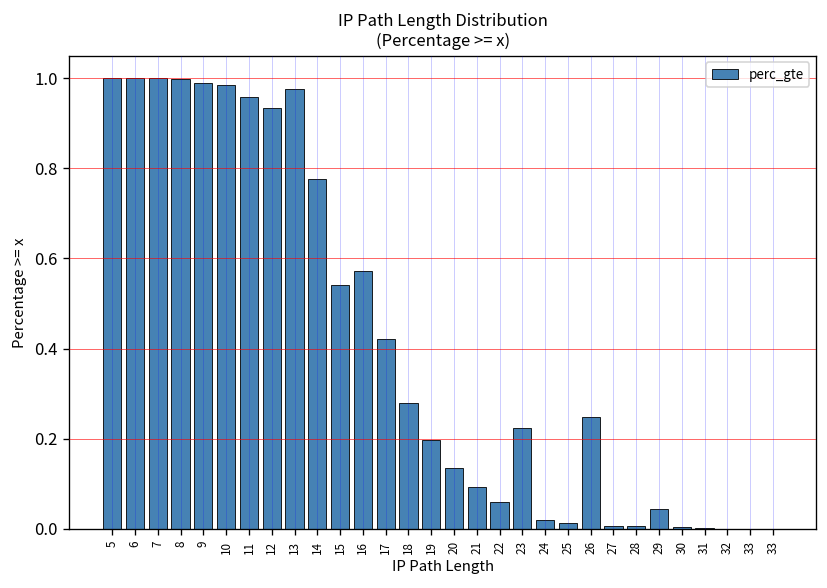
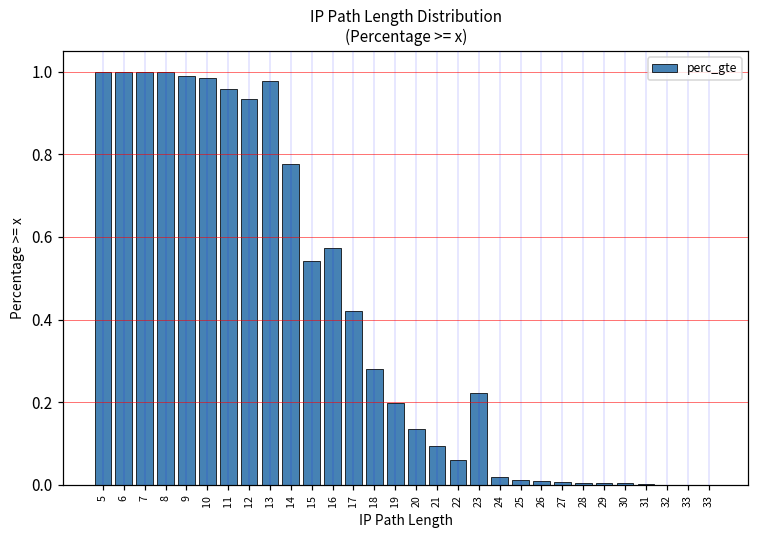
26: 0.25 -> 0.01
29: 0.04 -> 0.00
